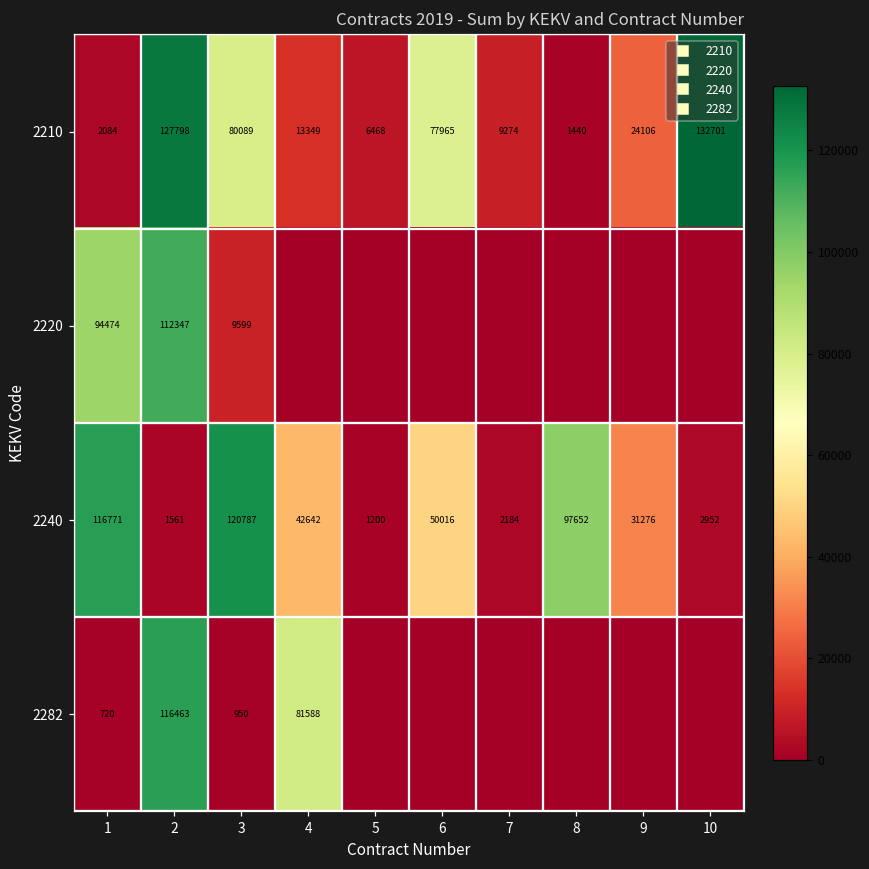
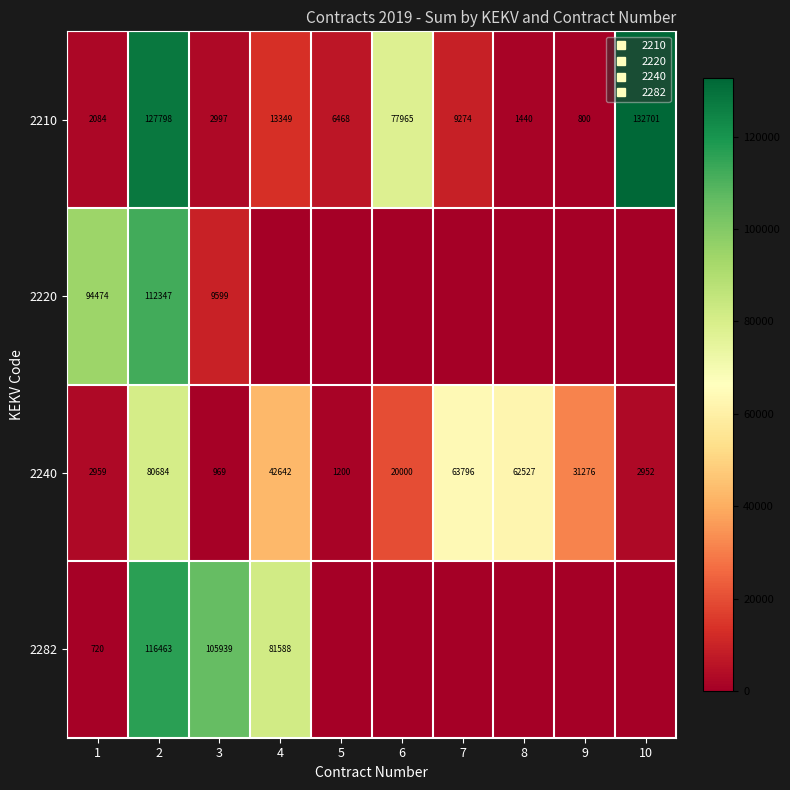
2210, 3: 80089 -> 2997
2210, 9: 24106 -> 800
2240, 1: 116771 -> 2959
2240, 2: 1561 -> 80684
2240, 3: 120787 -> 969
2240, 6: 50016 -> 20000
2240, 7: 2184 -> 63796
2240, 8: 97652 -> 62527
2282, 3: 950 -> 105939
